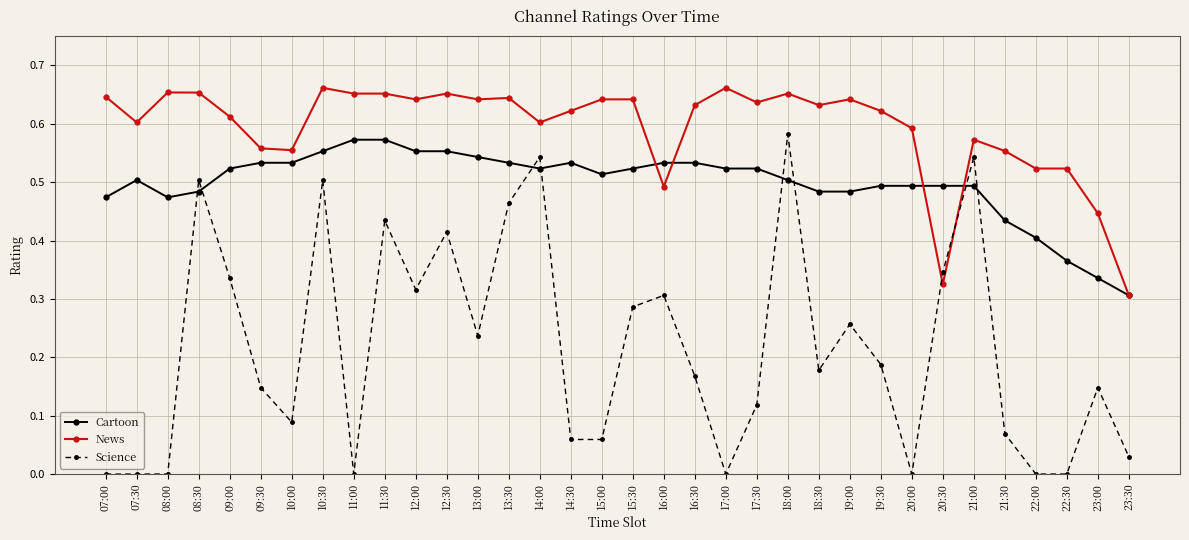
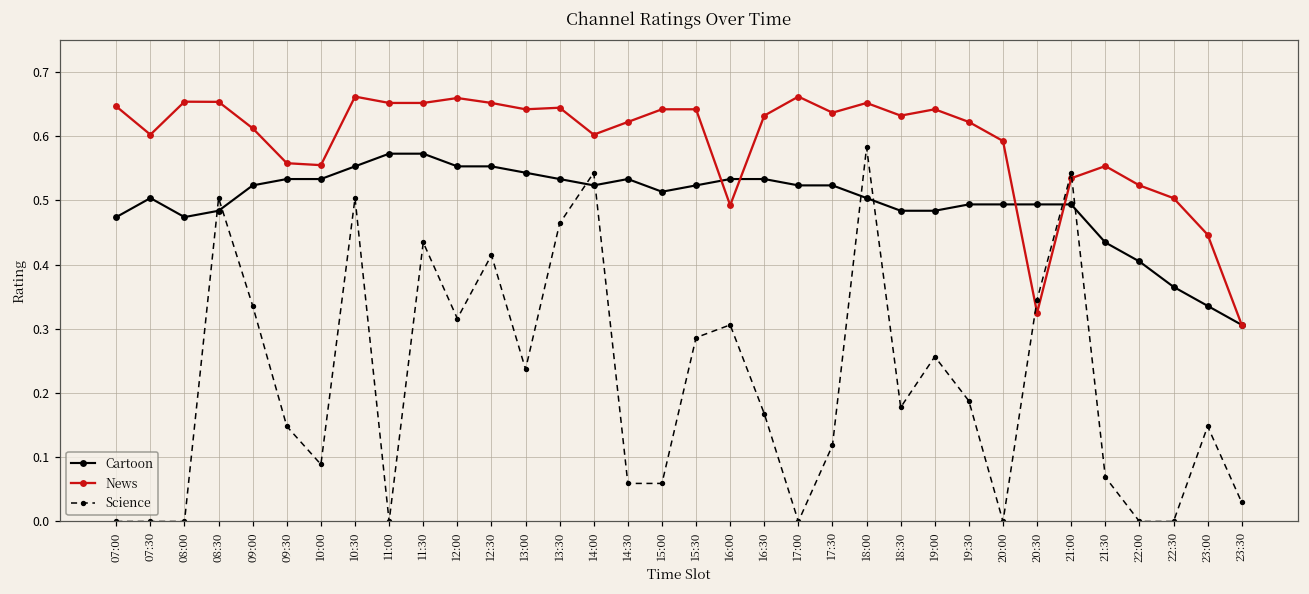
News, 12:00: 0.64 -> 0.66
News, 21:00: 0.57 -> 0.53
News, 22:30: 0.52 -> 0.50
